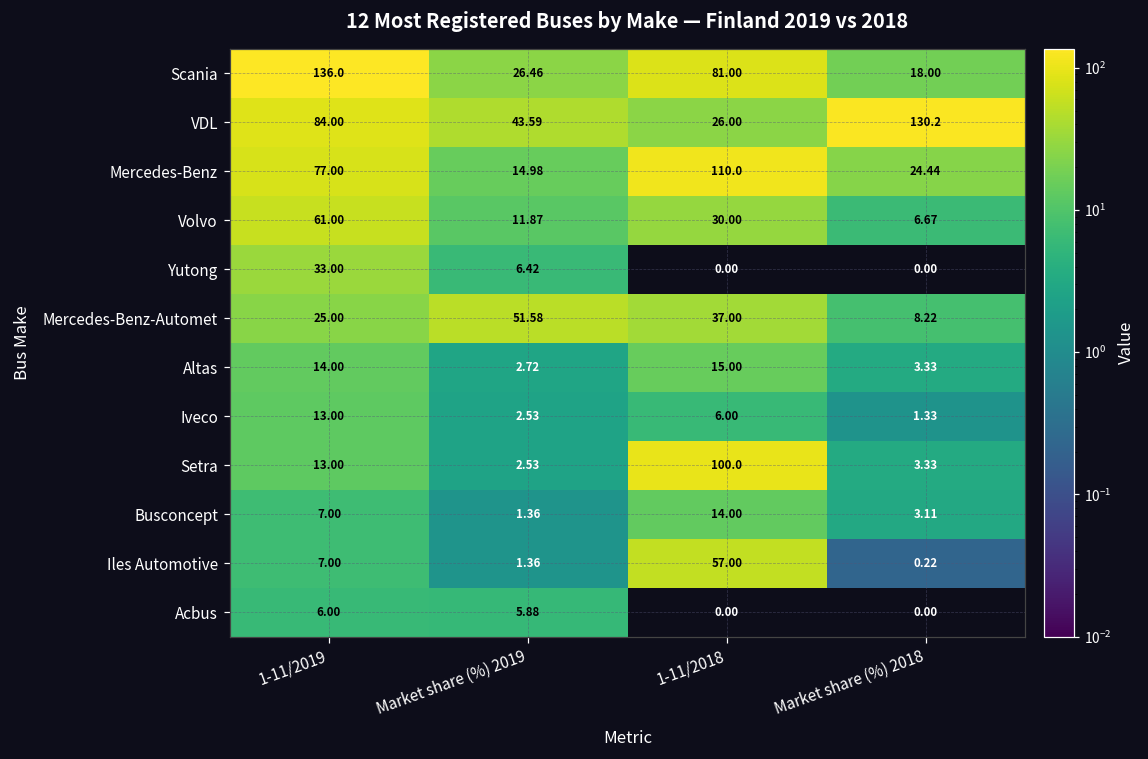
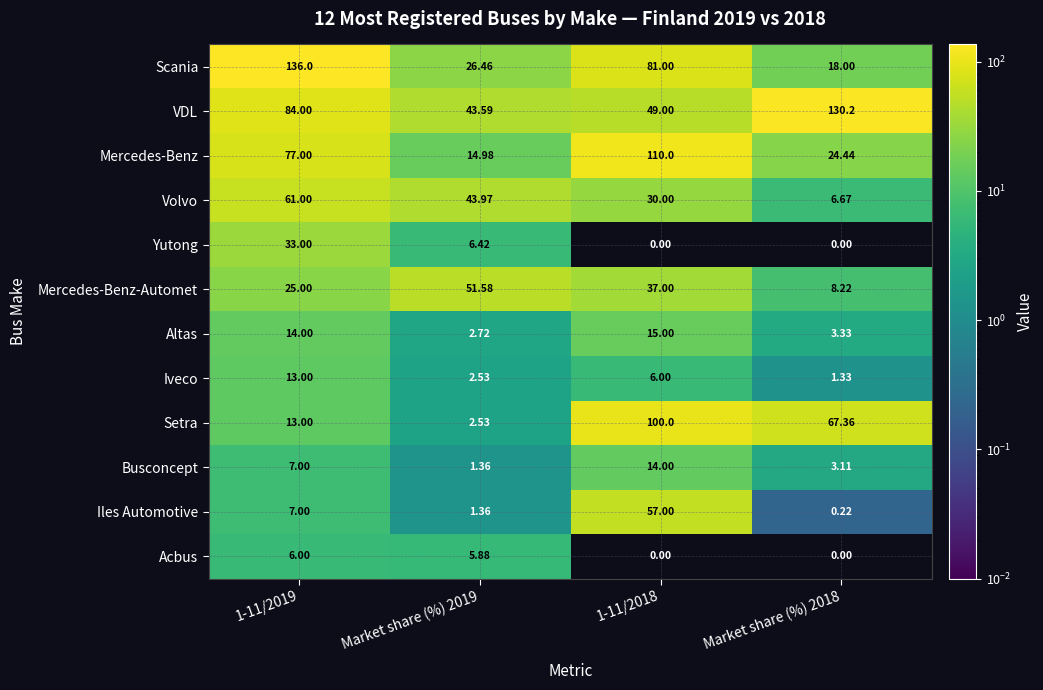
VDL, 1-11/2018: 26.00 -> 49.00
Volvo, Market share (%) 2019: 11.87 -> 43.97
Setra, Market share (%) 2018: 3.33 -> 67.36
